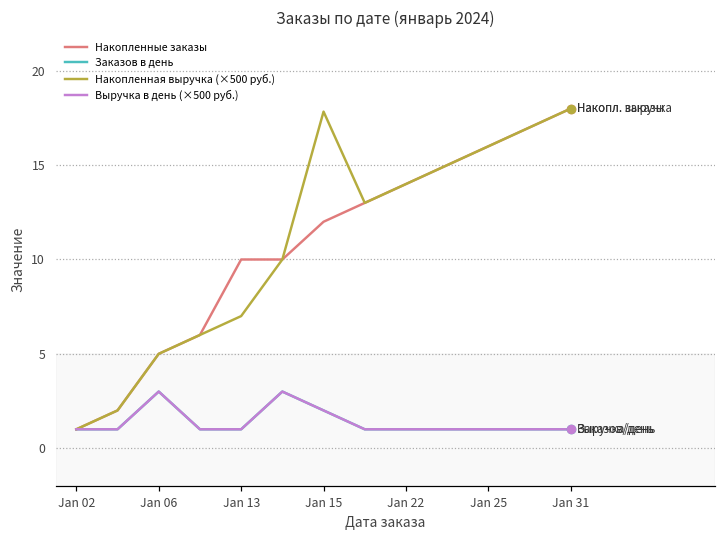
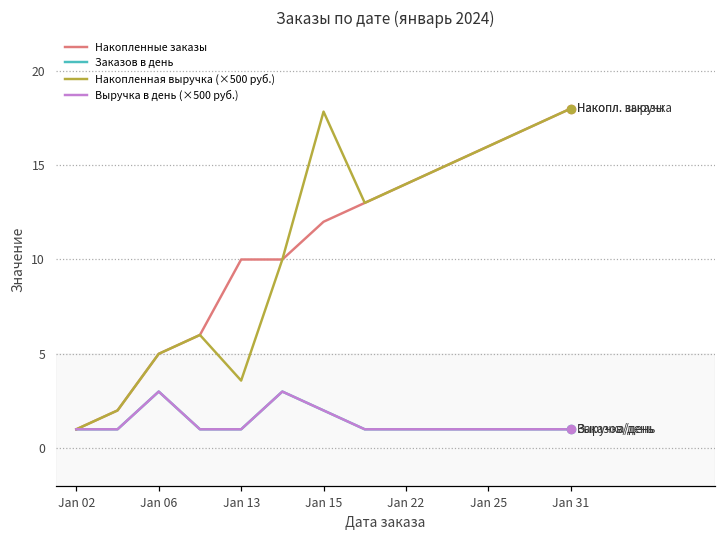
Накопленная выручка (×500 руб.), Jan 13: 7.0 -> 3.6
